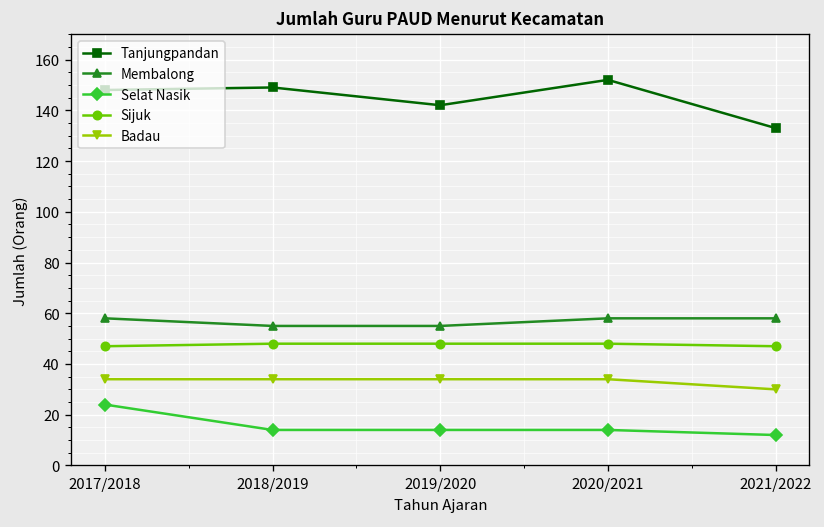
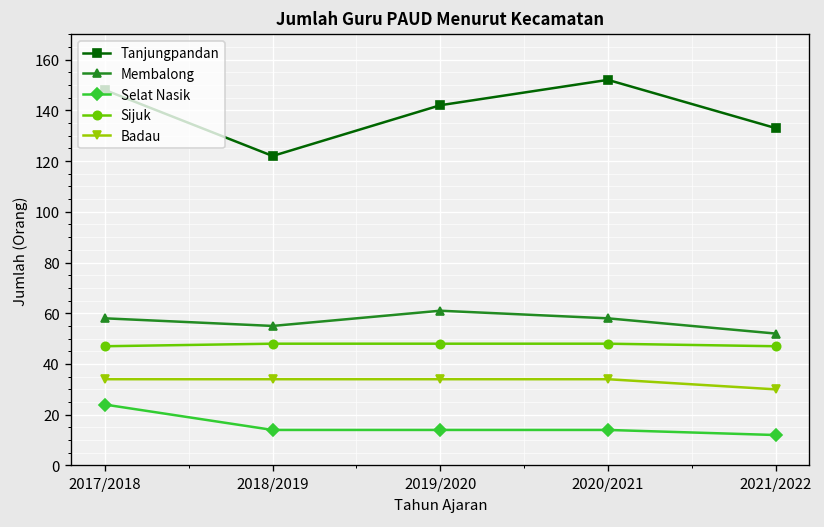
Tanjungpandan, 2018/2019: 149 -> 122
Membalong, 2019/2020: 55 -> 61
Membalong, 2021/2022: 58 -> 52
